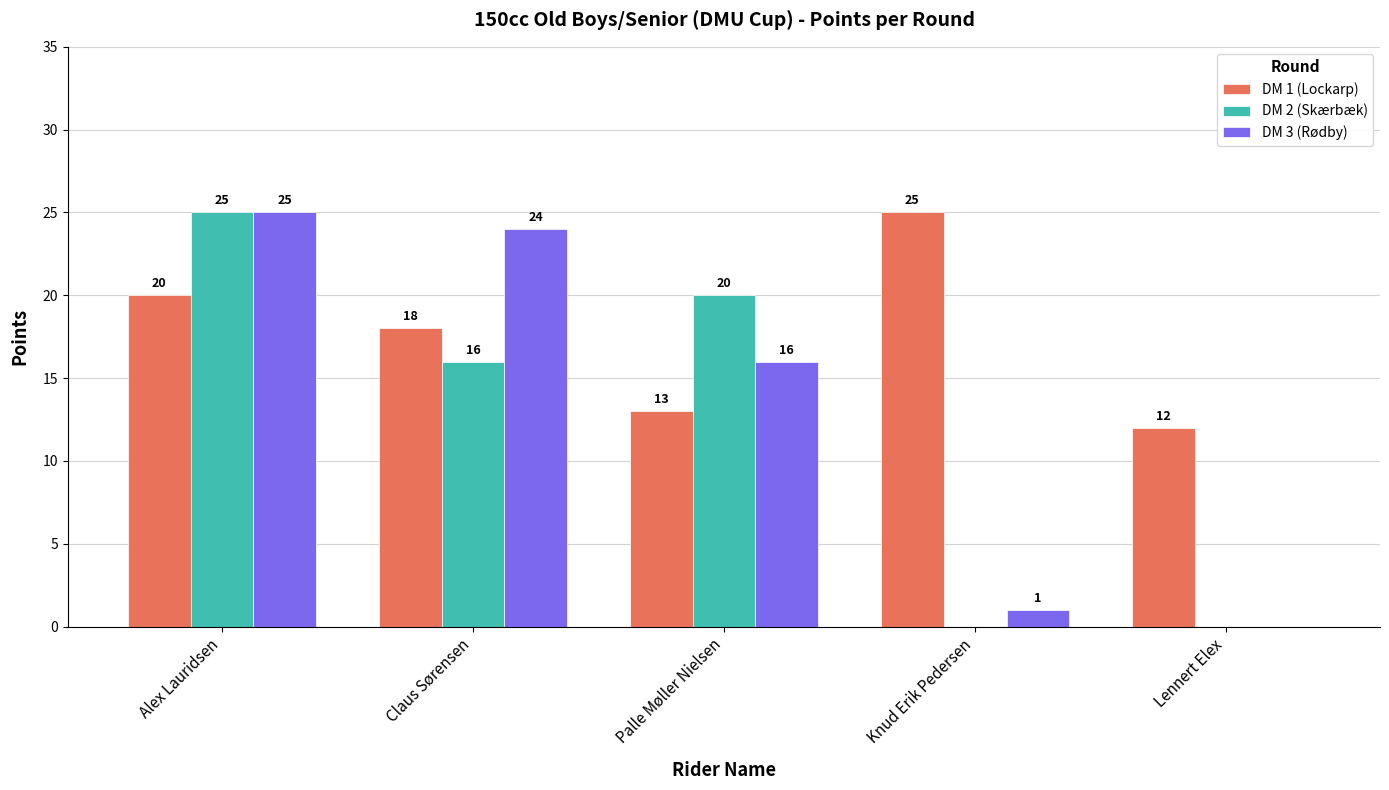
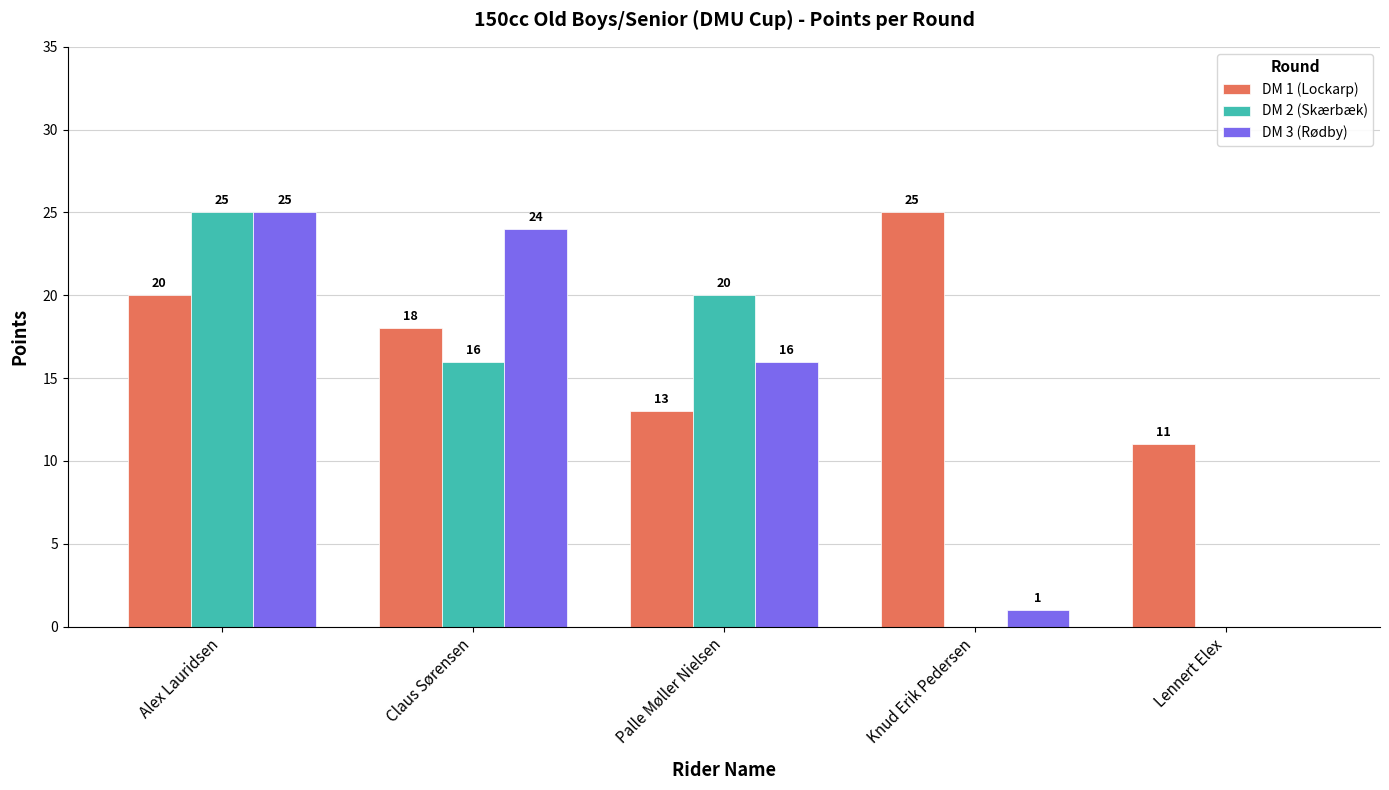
DM 1 (Lockarp), Lennert Elex: 12 -> 11
